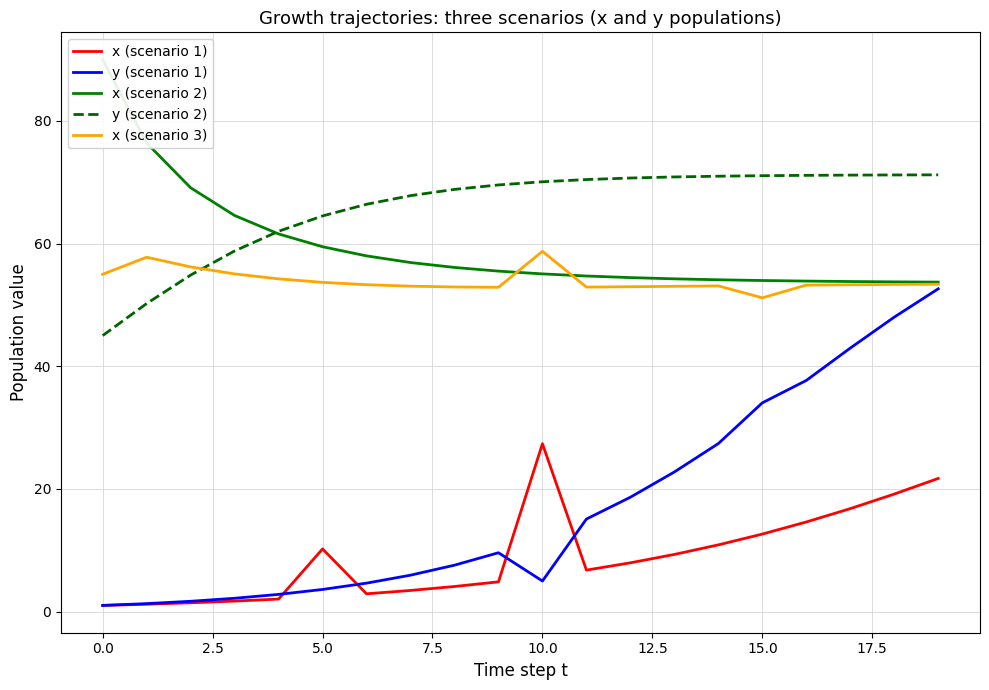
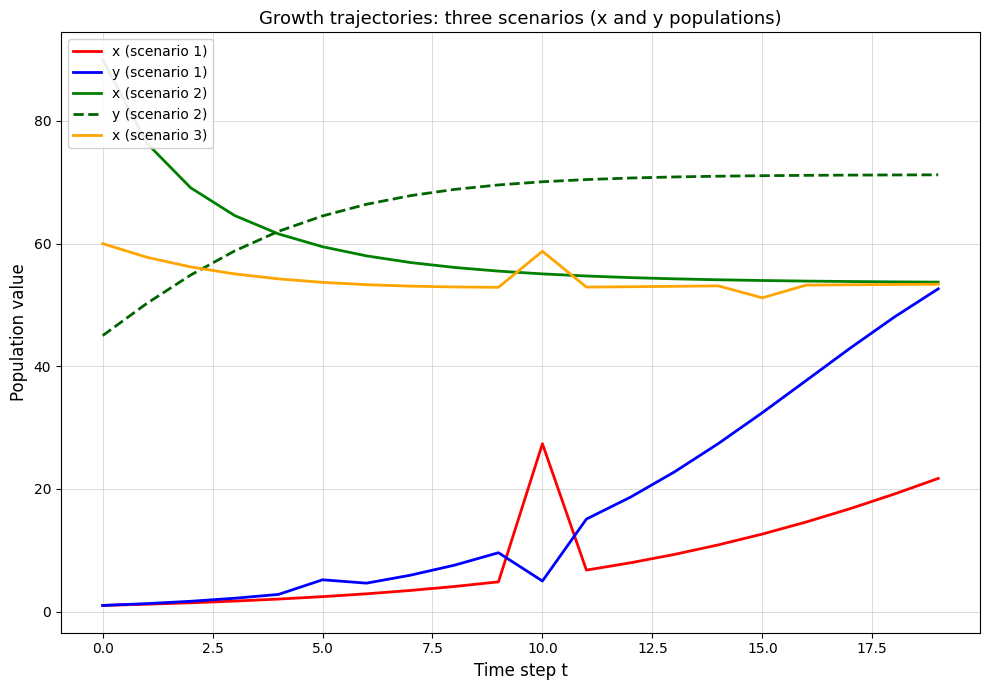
x (scenario 3), 0.0: 55 -> 60
x (scenario 1), 5.0: 10 -> 2
y (scenario 1), 5.0: 4 -> 5
y (scenario 1), 15.0: 34 -> 32
